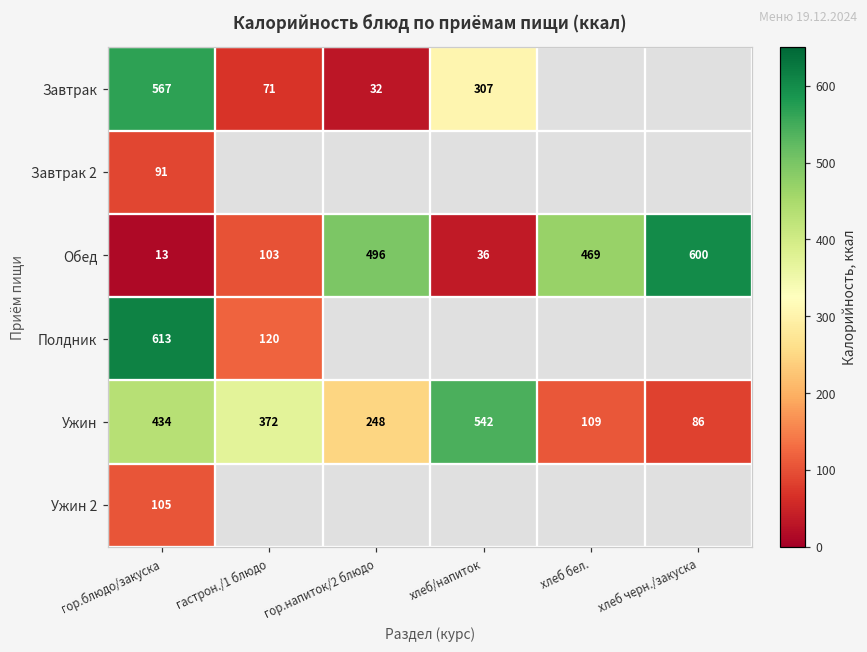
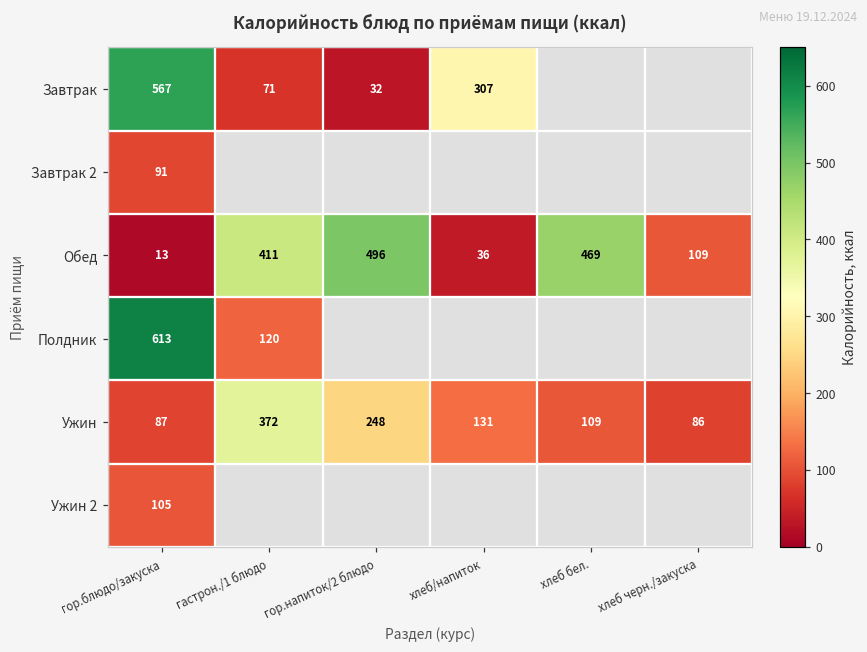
Обед, гастрон./1 блюдо: 103 -> 411
Обед, хлеб черн./закуска: 600 -> 109
Ужин, гор.блюдо/закуска: 434 -> 87
Ужин, хлеб/напиток: 542 -> 131
